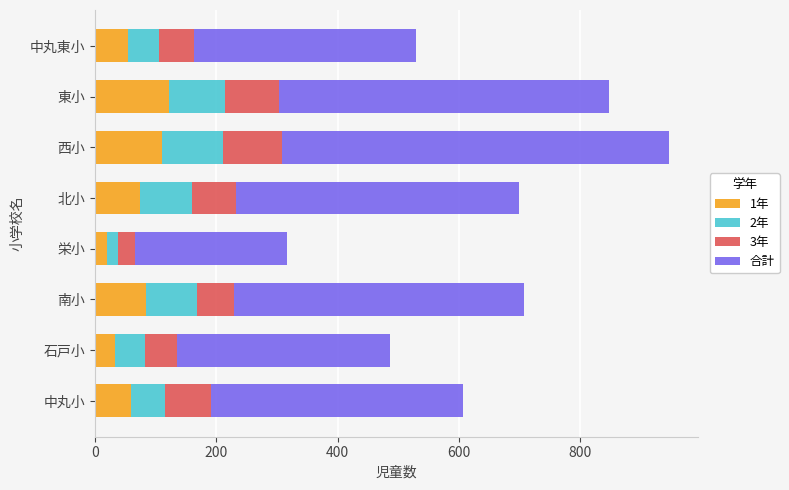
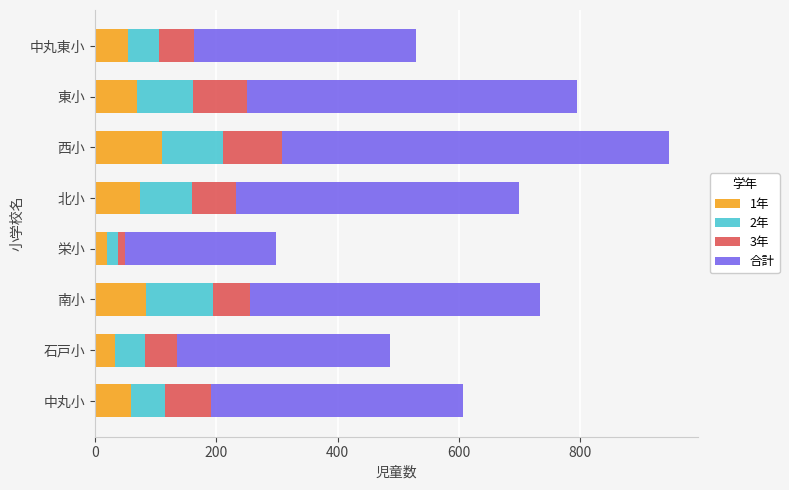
1年, 東小: 120 -> 70
3年, 栄小: 30 -> 10
2年, 南小: 80 -> 110
